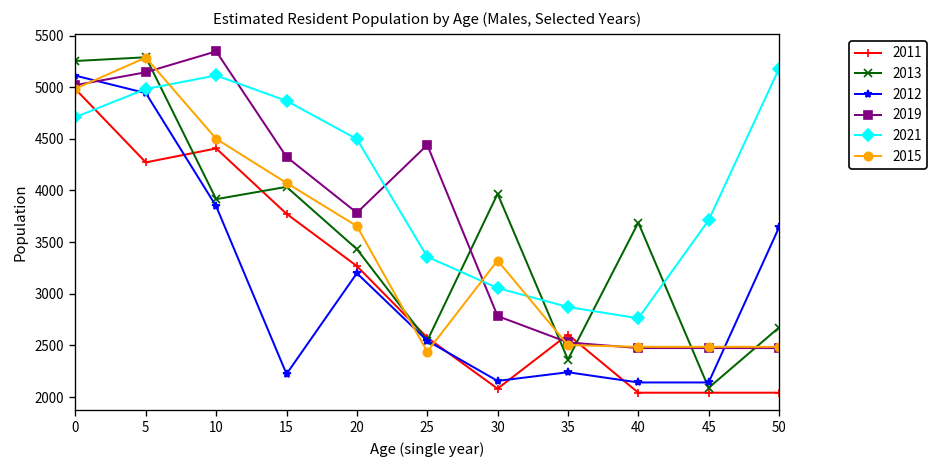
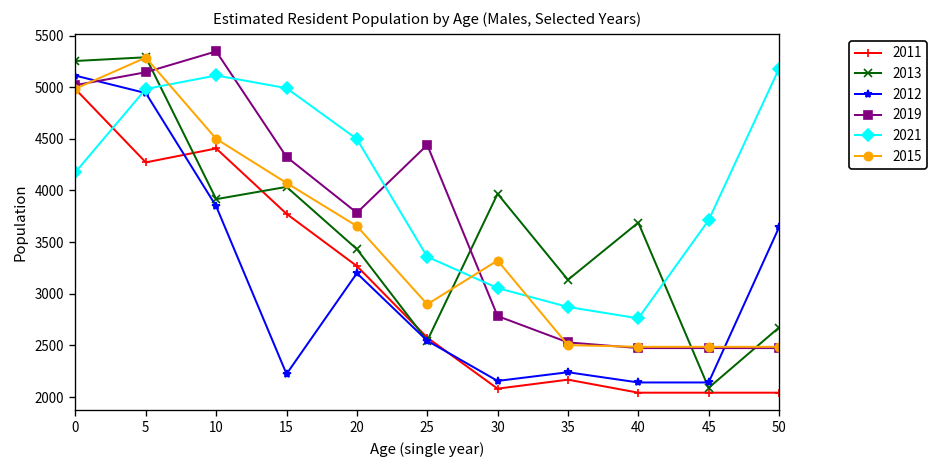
2021, 0: 4700 -> 4200
2021, 15: 4900 -> 5000
2015, 25: 2400 -> 2900
2011, 35: 2600 -> 2200
2013, 35: 2400 -> 3100
